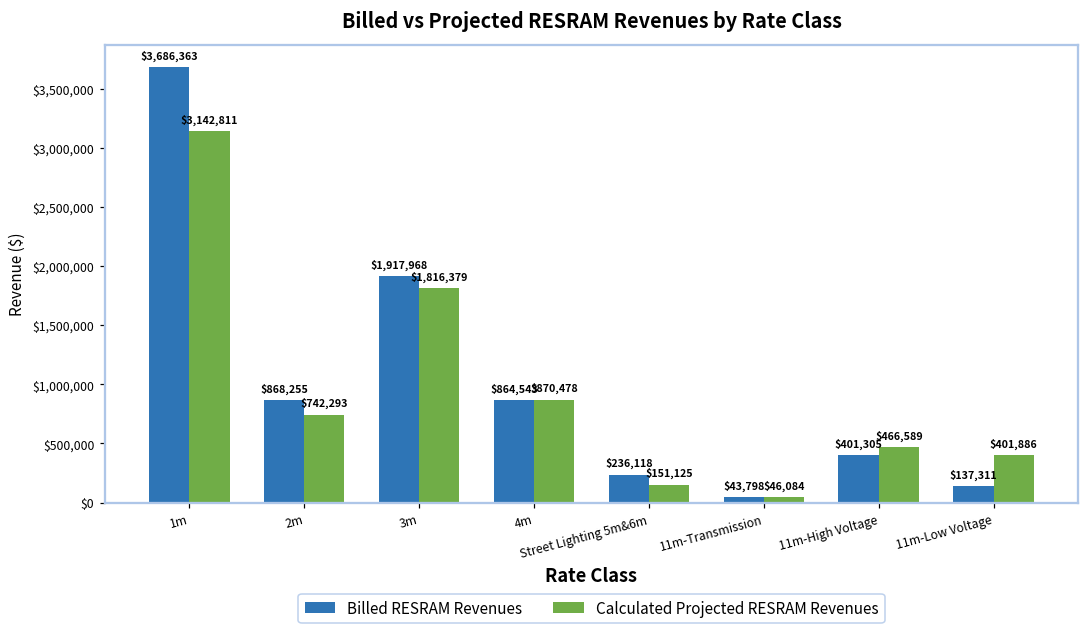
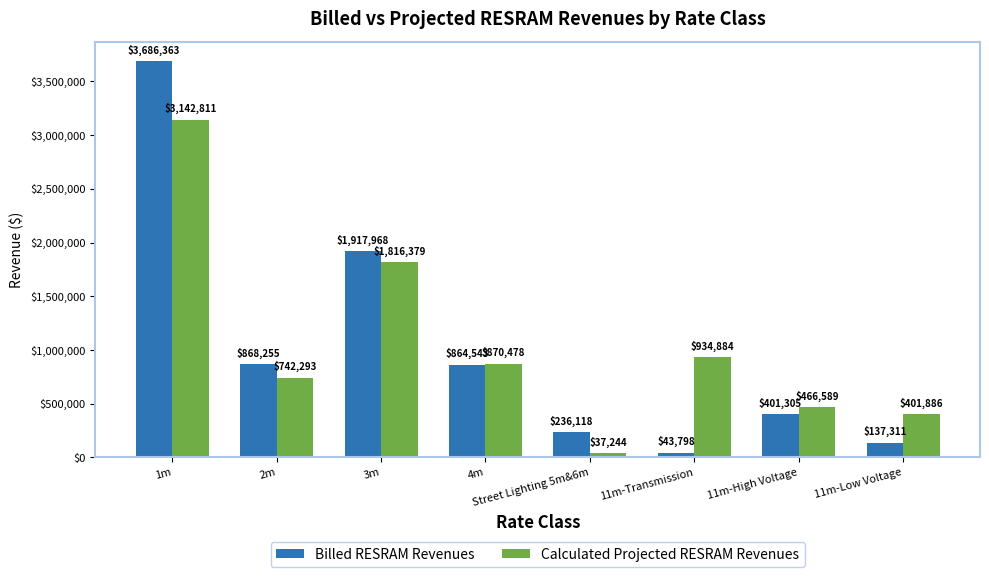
Calculated Projected RESRAM Revenues, Street Lighting 5m&6m: $151,125 -> $37,244
Calculated Projected RESRAM Revenues, 11m-Transmission: $46,084 -> $934,884
